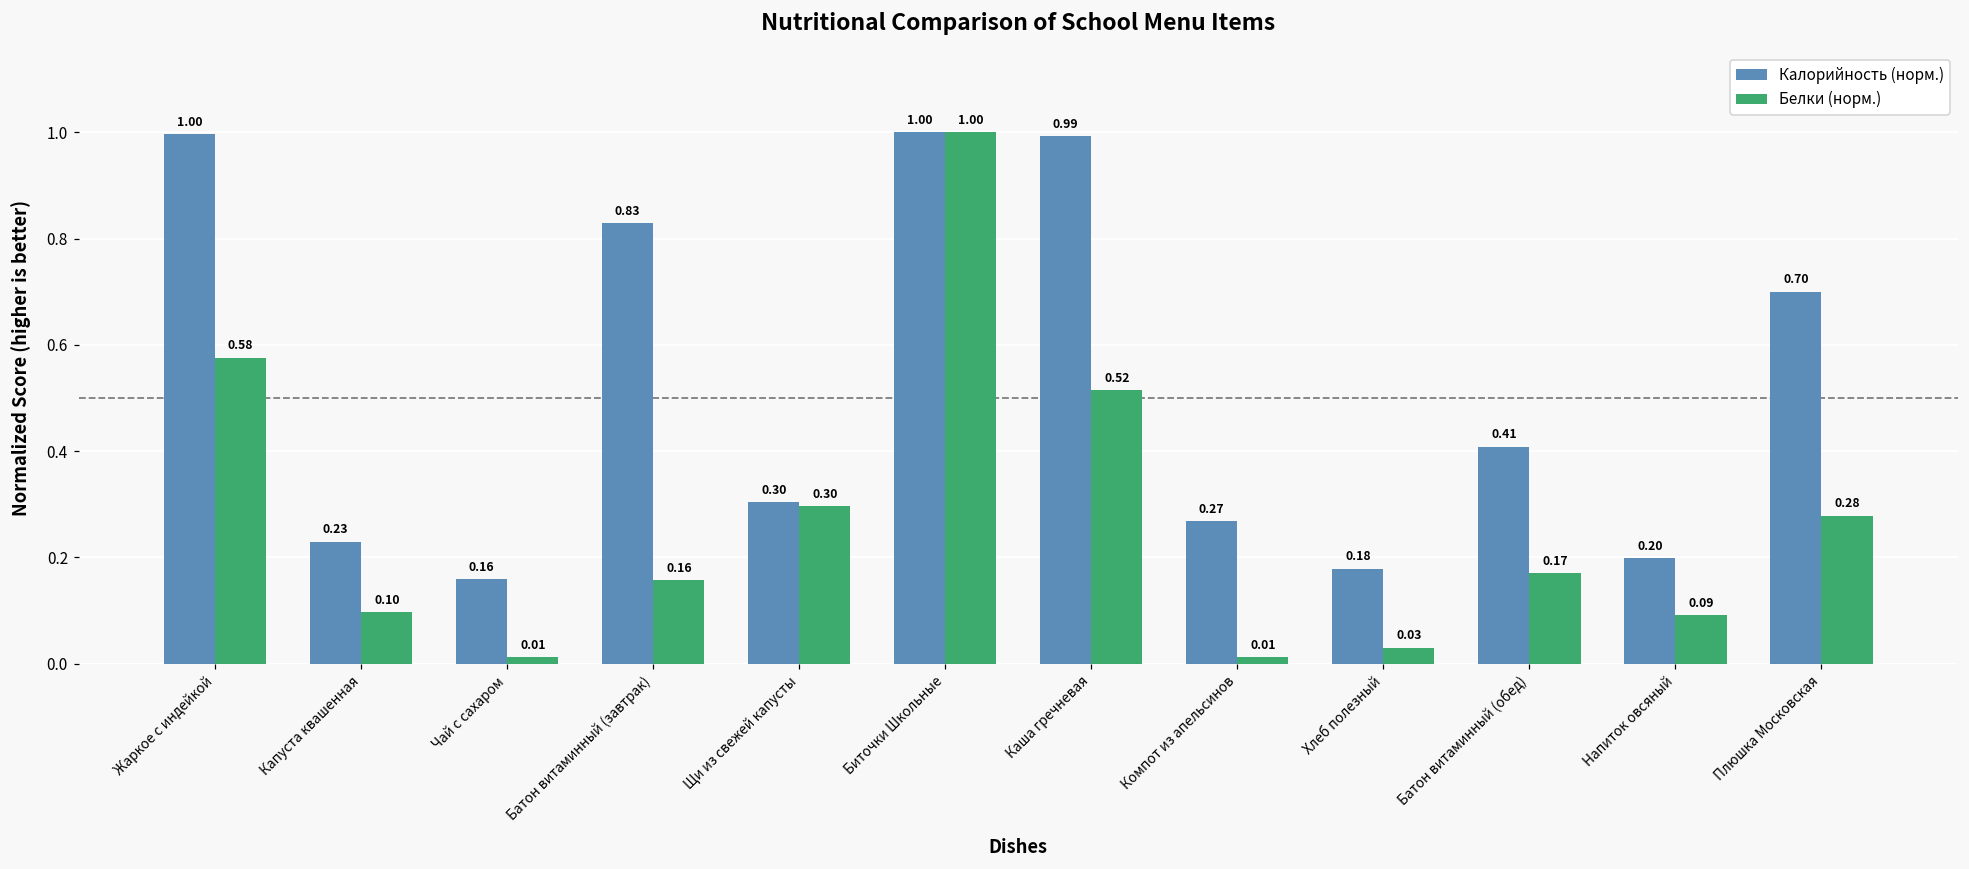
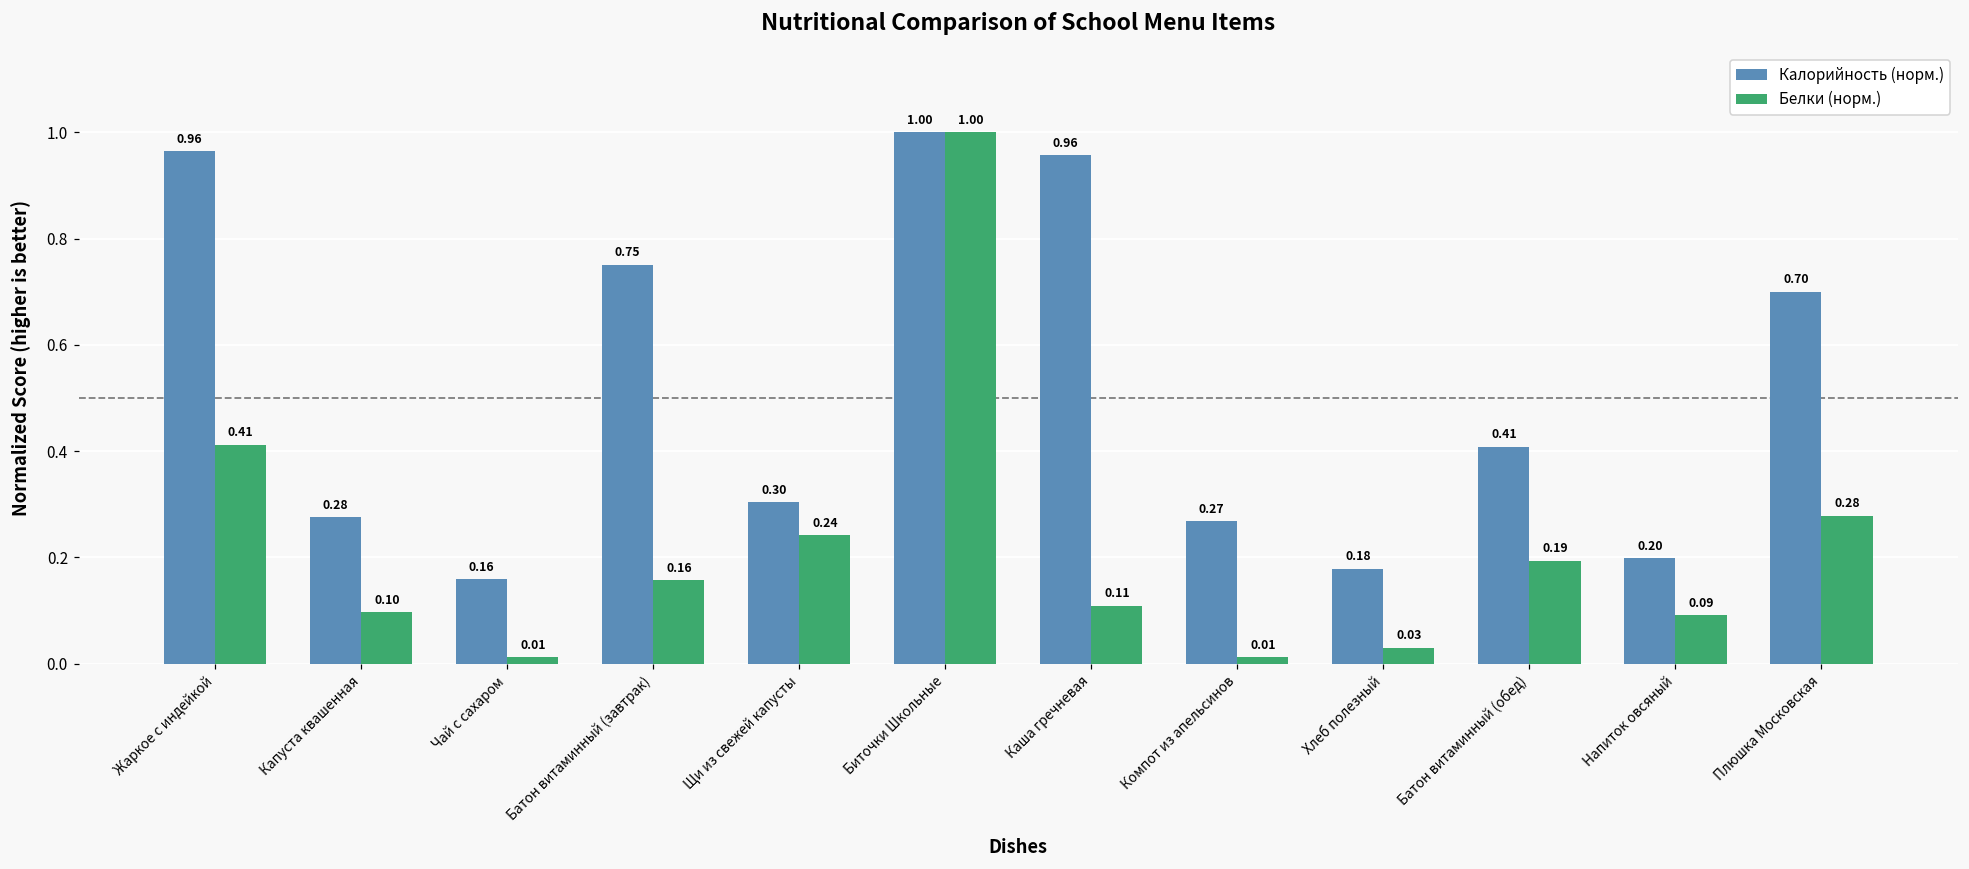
Калорийность (норм.), Жаркое с индейкой: 1.00 -> 0.96
Белки (норм.), Жаркое с индейкой: 0.58 -> 0.41
Калорийность (норм.), Капуста квашенная: 0.23 -> 0.28
Калорийность (норм.), Батон витаминный (завтрак): 0.83 -> 0.75
Белки (норм.), Щи из свежей капусты: 0.30 -> 0.24
Калорийность (норм.), Каша гречневая: 0.99 -> 0.96
Белки (норм.), Каша гречневая: 0.52 -> 0.11
Белки (норм.), Батон витаминный (обед): 0.17 -> 0.19
